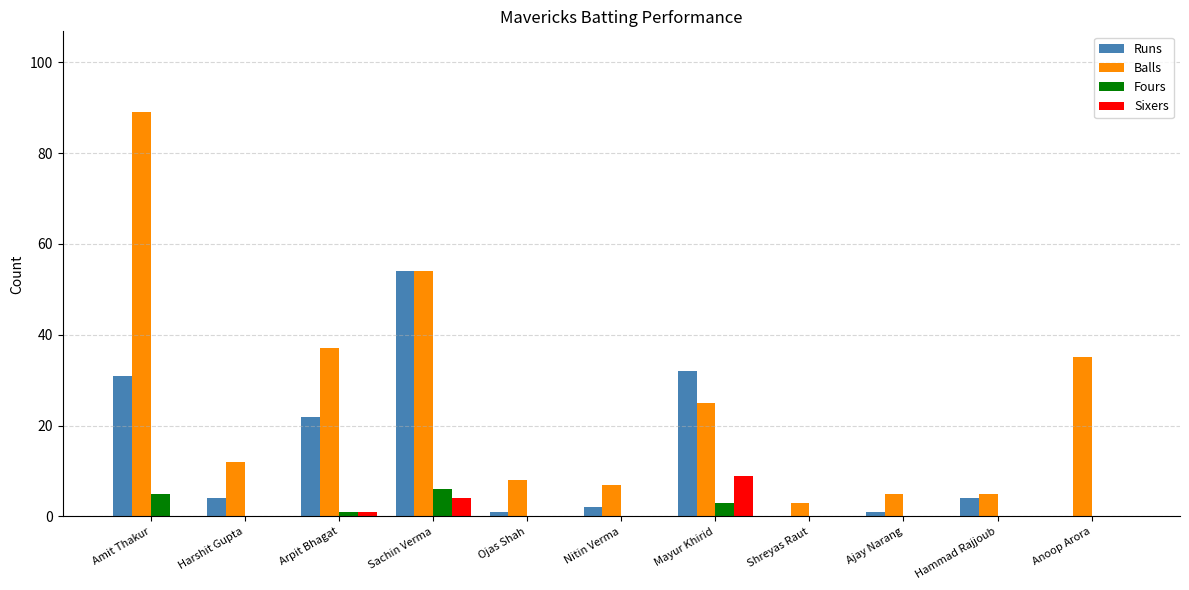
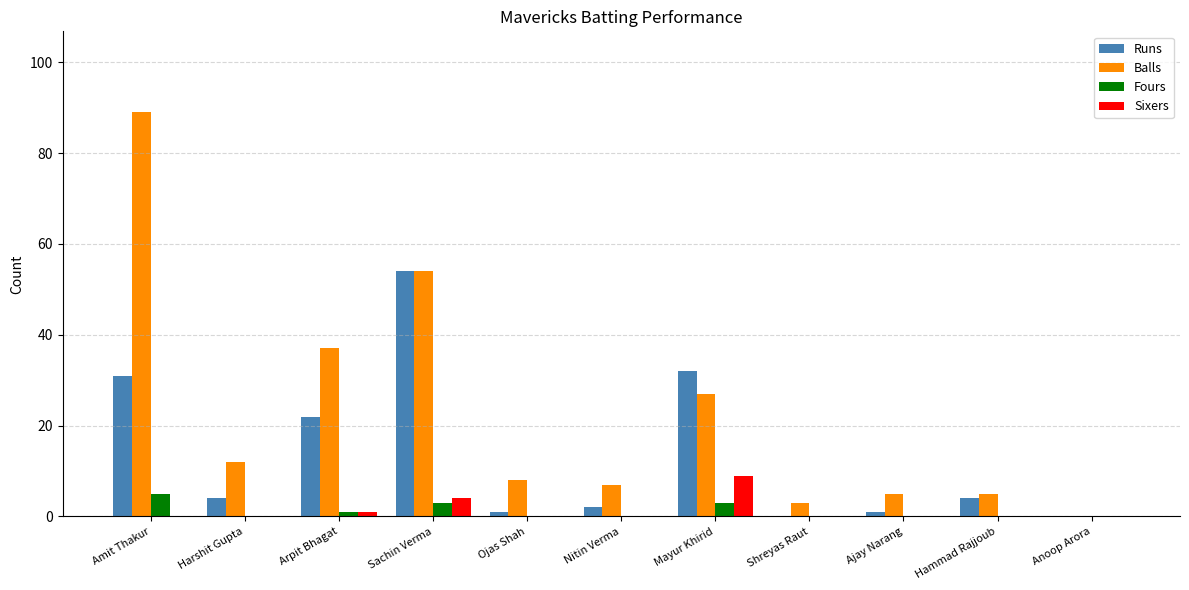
Fours, Sachin Verma: 6 -> 3
Balls, Mayur Khirid: 25 -> 27
Balls, Anoop Arora: 35 -> 0
